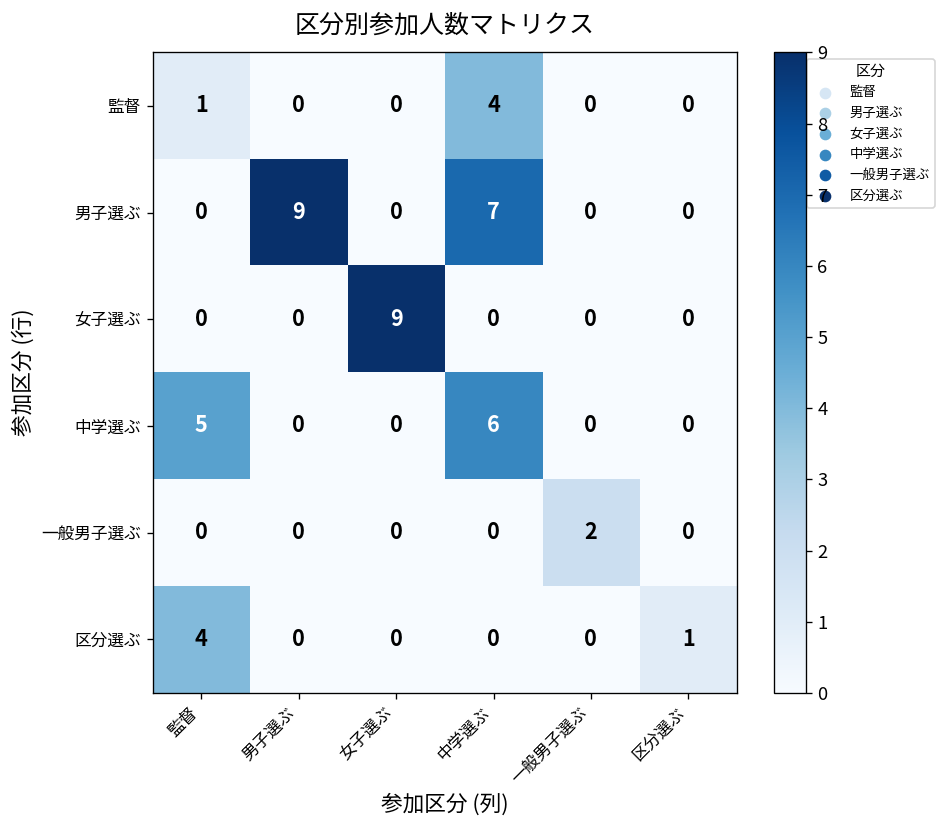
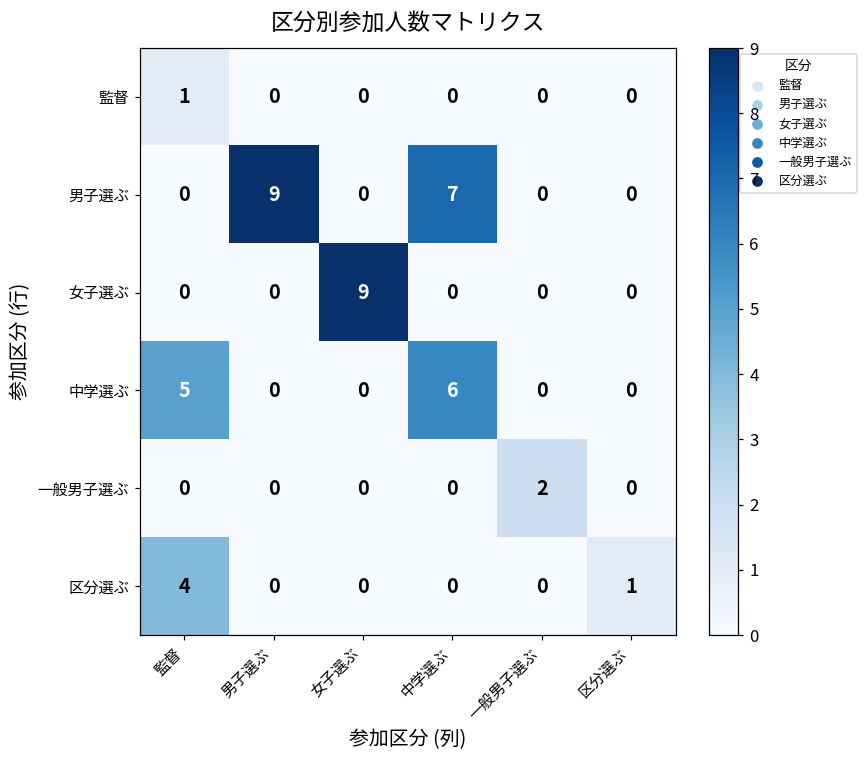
監督, 中学選ぶ: 4 -> 0
